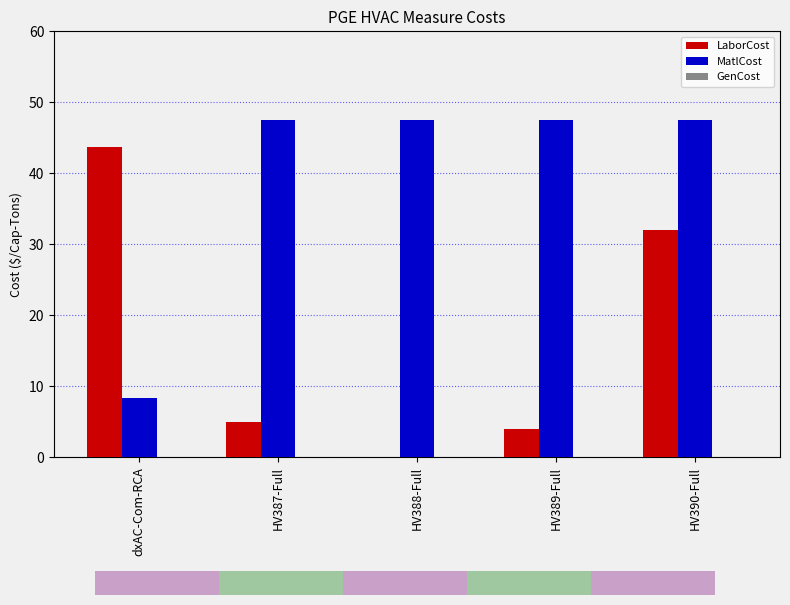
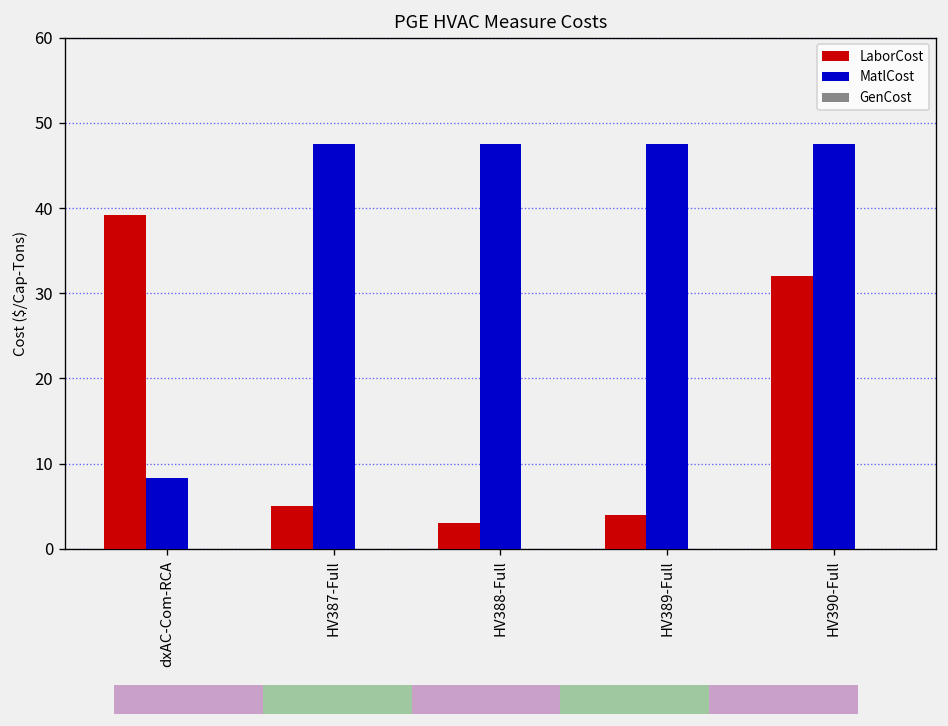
PGE HVAC Measure Costs, LaborCost, dxAC-Com-RCA: 44 -> 39
PGE HVAC Measure Costs, LaborCost, HV388-Full: 0 -> 3
